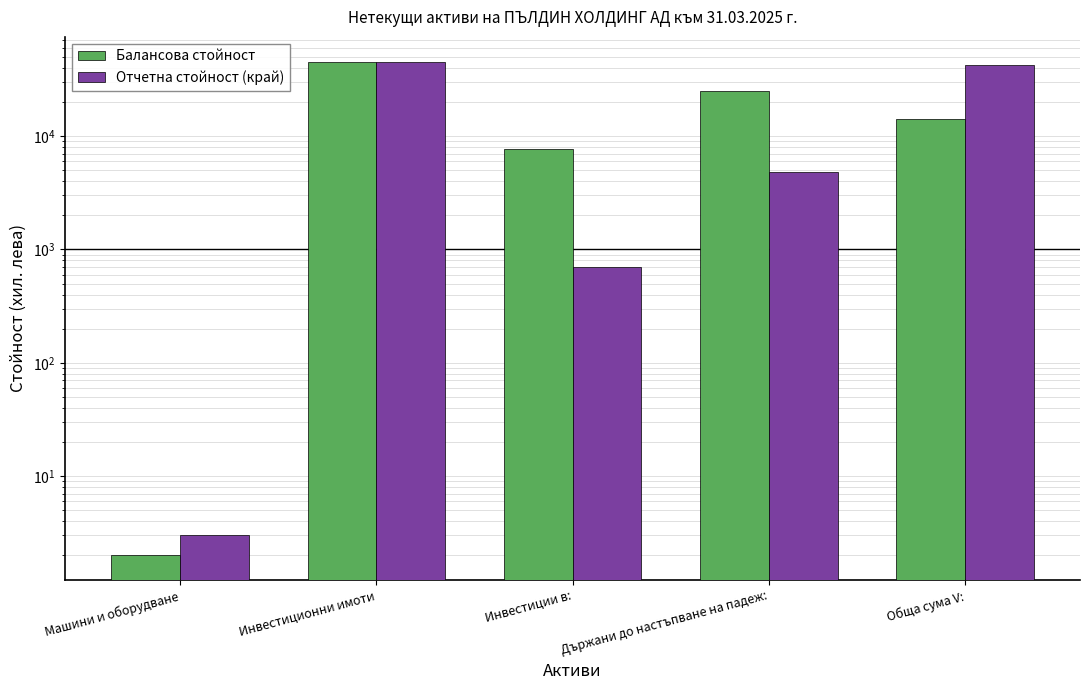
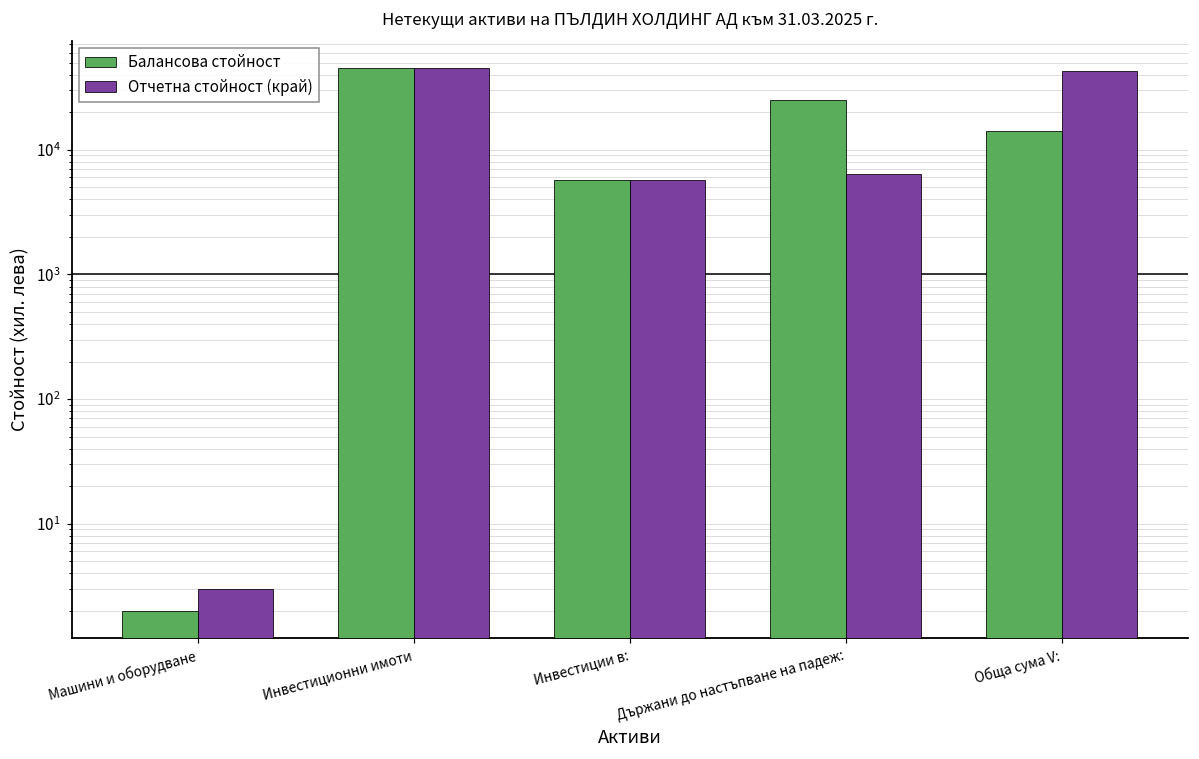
Балансова стойност, Инвестиции в:: 8000 -> 6000
Отчетна стойност (край), Инвестиции в:: 700 -> 6000
Отчетна стойност (край), Държани до настъпване на падеж:: 4900 -> 6000
